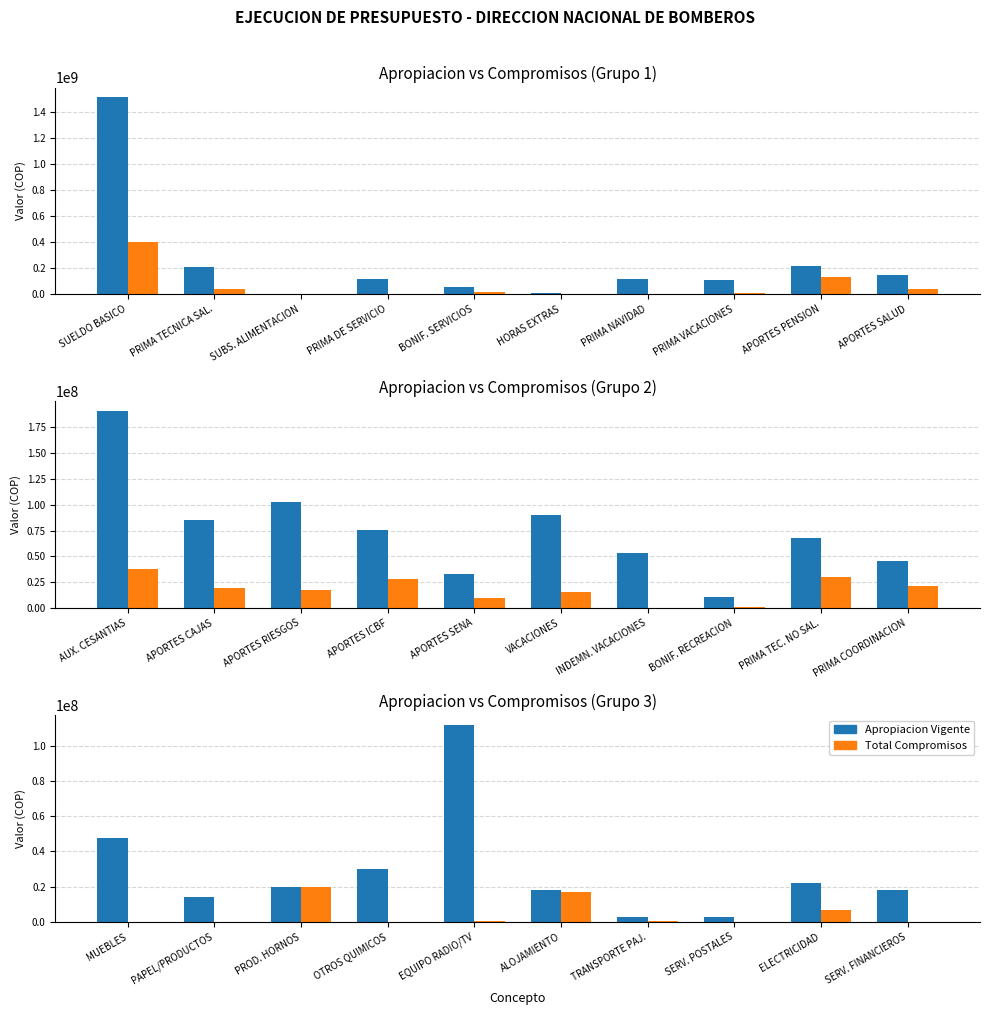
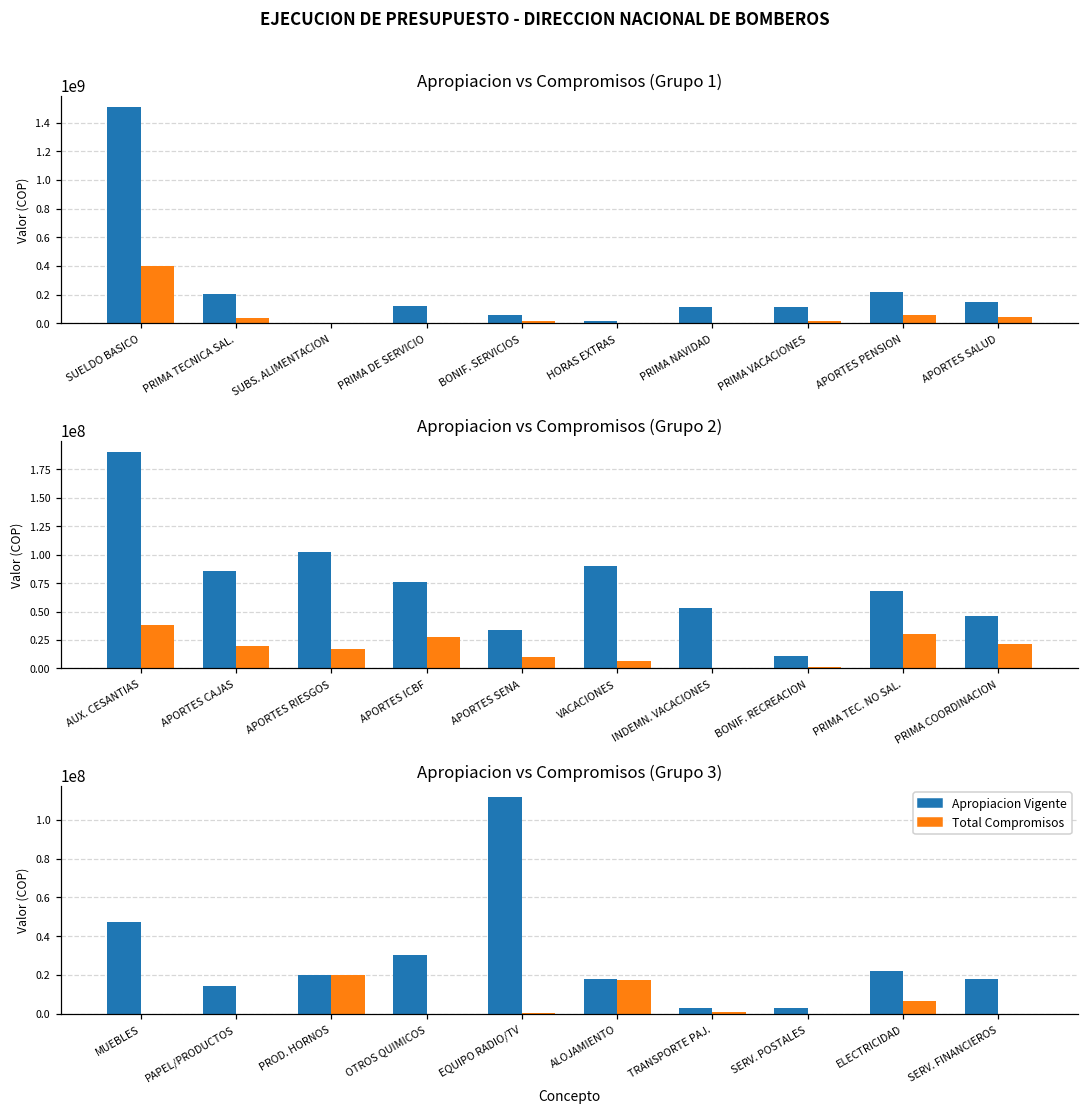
Apropiacion vs Compromisos (Grupo 1), Total Compromisos, APORTES PENSION: 130000000 -> 60000000
Apropiacion vs Compromisos (Grupo 2), Total Compromisos, VACACIONES: 15000000 -> 6000000
